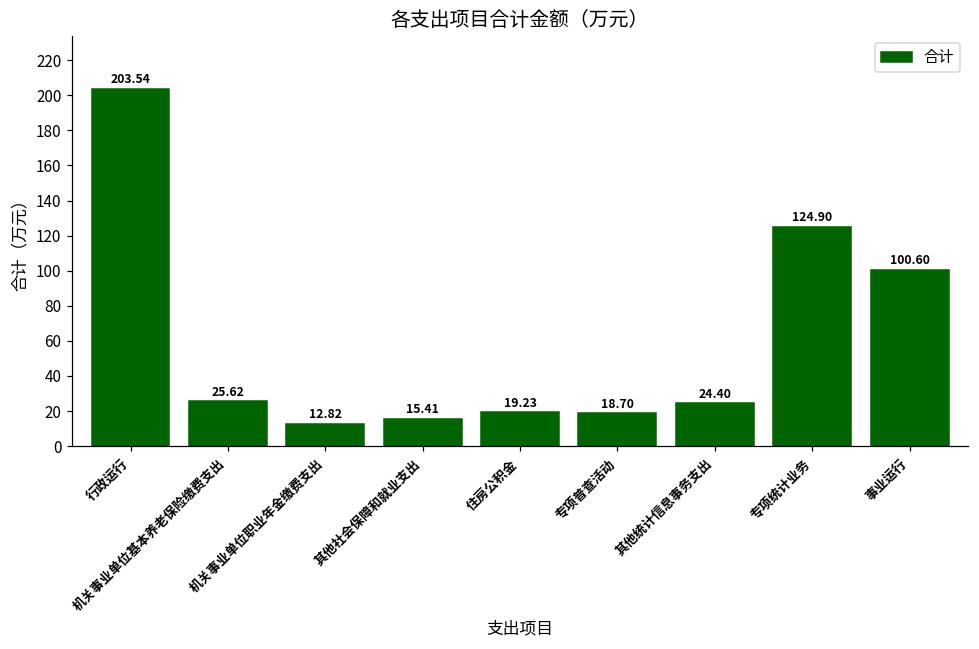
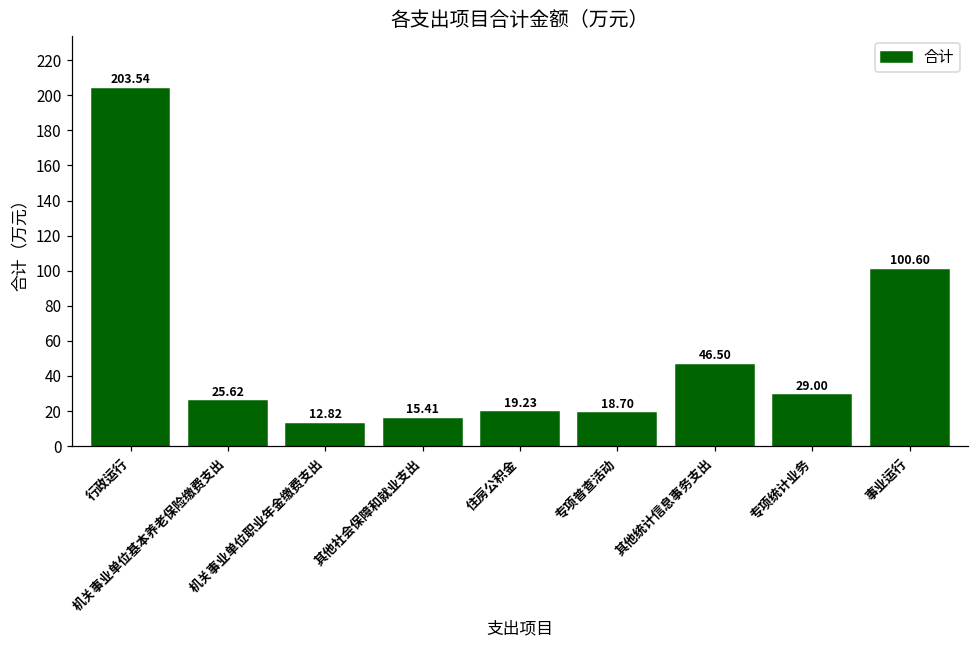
其他统计信息事务支出: 24.40 -> 46.50
专项统计业务: 124.90 -> 29.00
